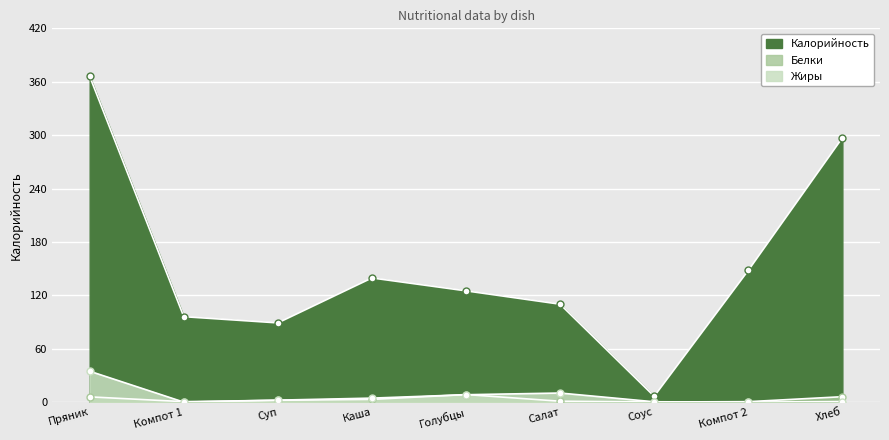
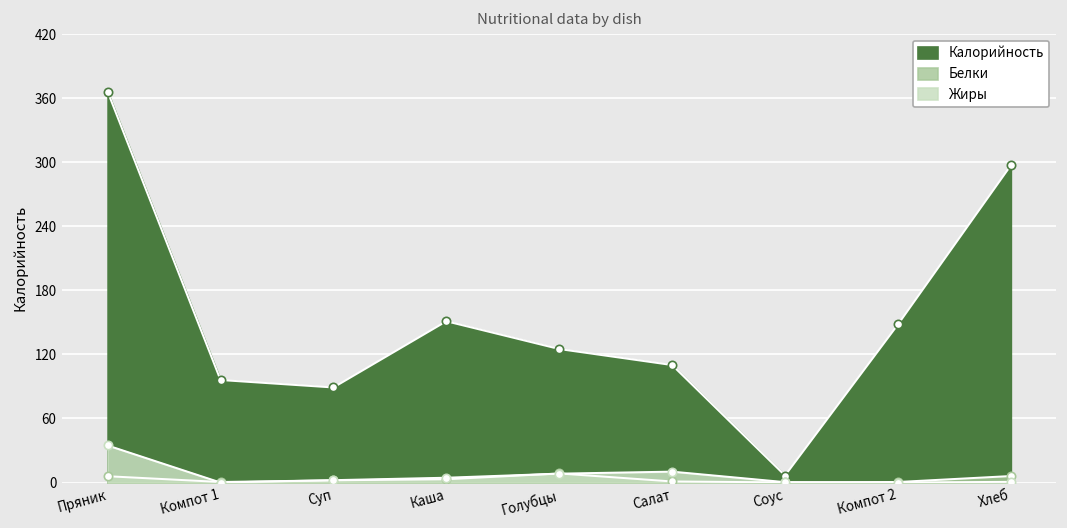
Калорийность, Каша: 140 -> 150
